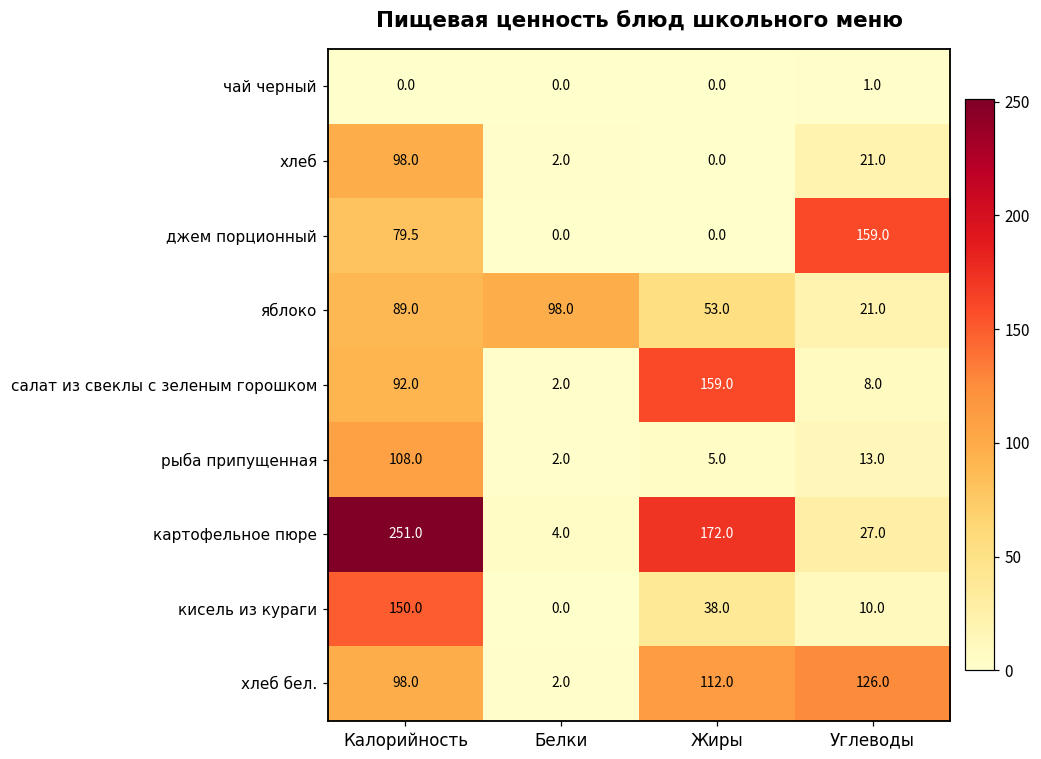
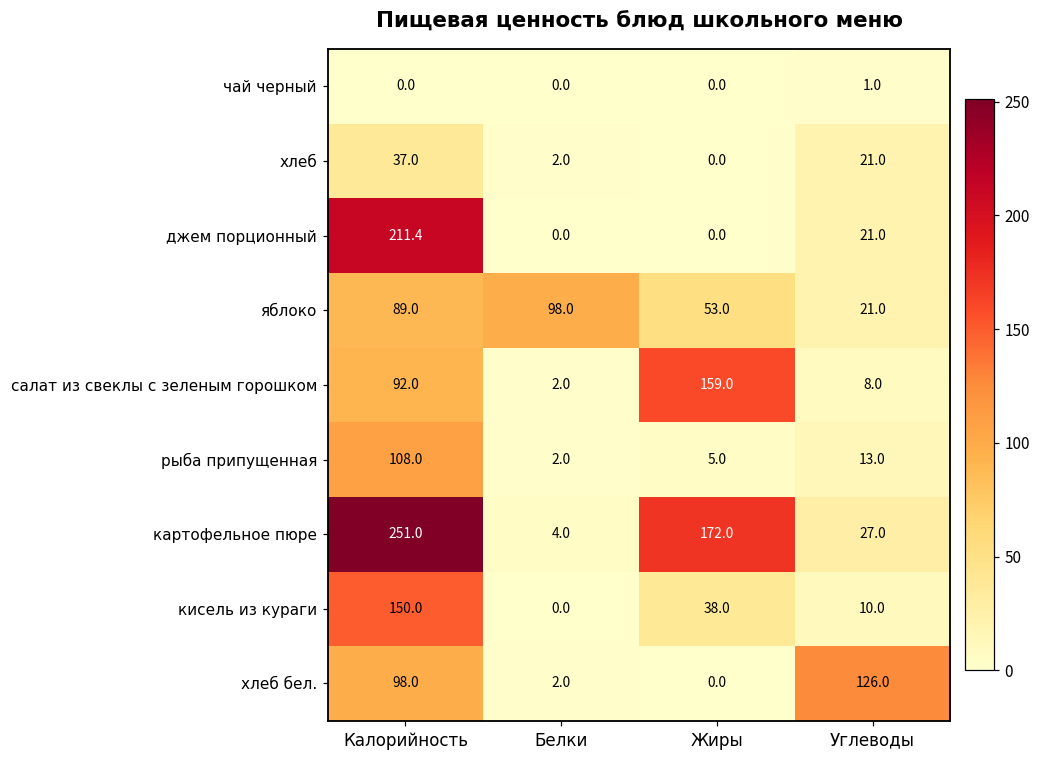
хлеб, Калорийность: 98.0 -> 37.0
джем порционный, Калорийность: 79.5 -> 211.4
джем порционный, Углеводы: 159.0 -> 21.0
хлеб бел., Жиры: 112.0 -> 0.0
